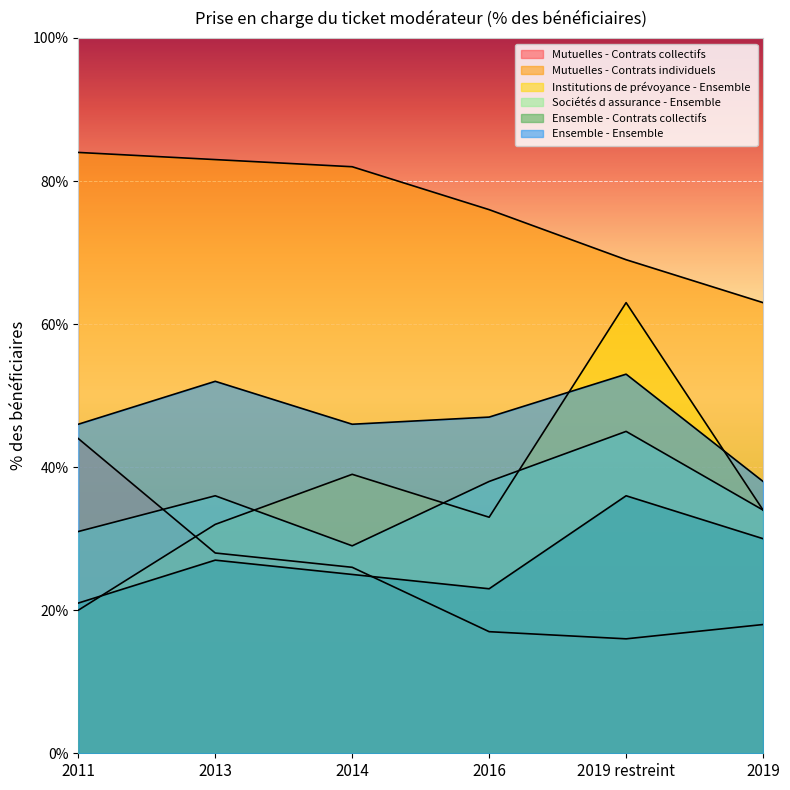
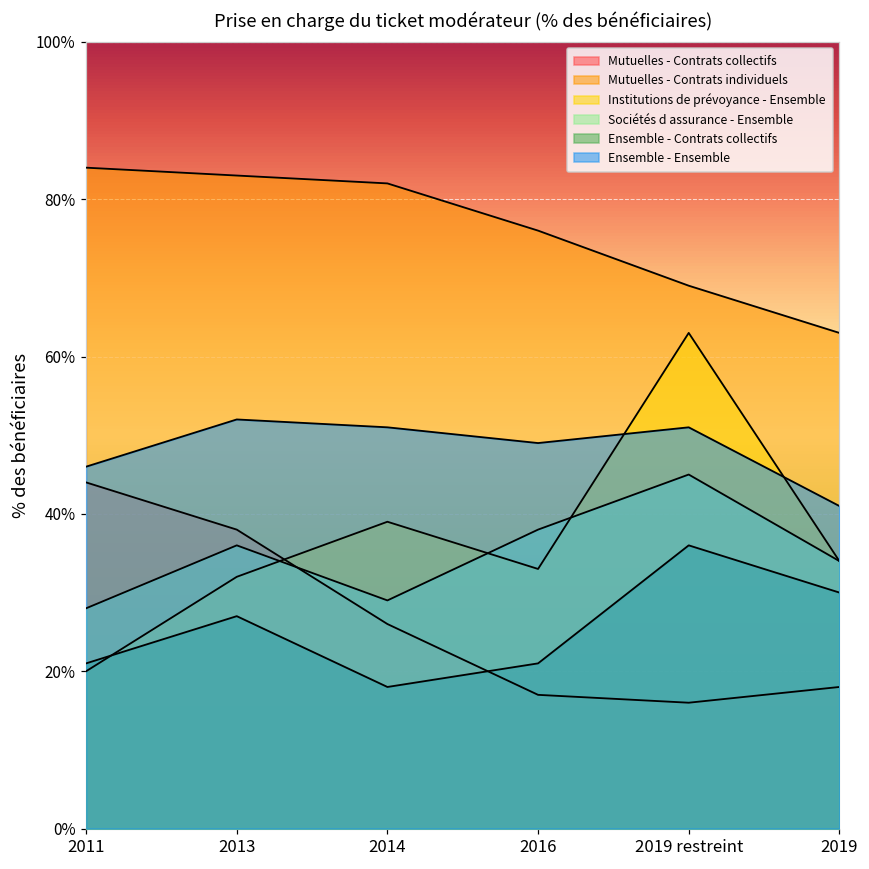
Sociétés d assurance - Ensemble, 2011: 31% -> 28%
Mutuelles - Contrats collectifs, 2013: 28% -> 38%
Ensemble - Contrats collectifs, 2014: 25% -> 18%
Ensemble - Ensemble, 2014: 46% -> 51%
Ensemble - Contrats collectifs, 2016: 23% -> 21%
Ensemble - Ensemble, 2016: 47% -> 49%
Ensemble - Ensemble, 2019 restreint: 53% -> 51%
Ensemble - Ensemble, 2019: 38% -> 41%
